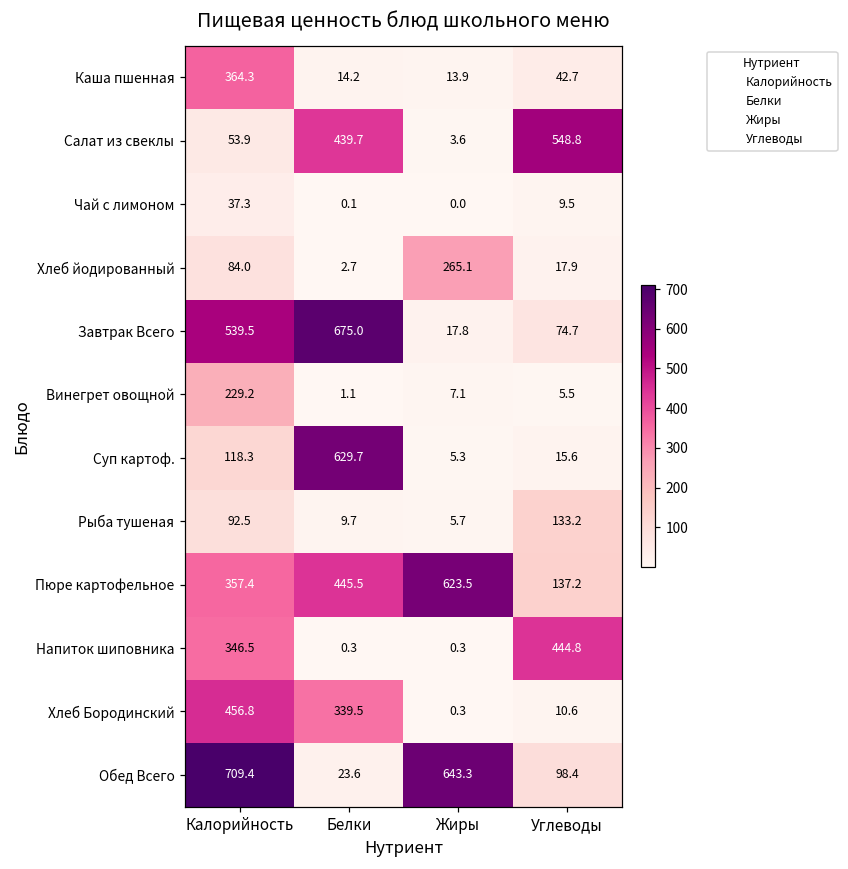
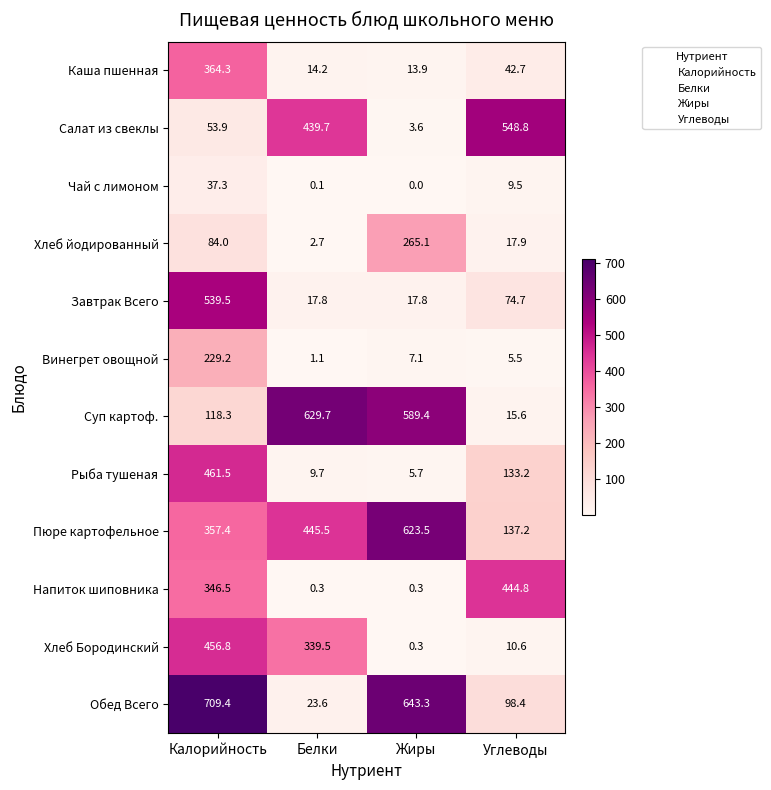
Завтрак Всего, Белки: 675.0 -> 17.8
Суп картоф., Жиры: 5.3 -> 589.4
Рыба тушеная, Калорийность: 92.5 -> 461.5
